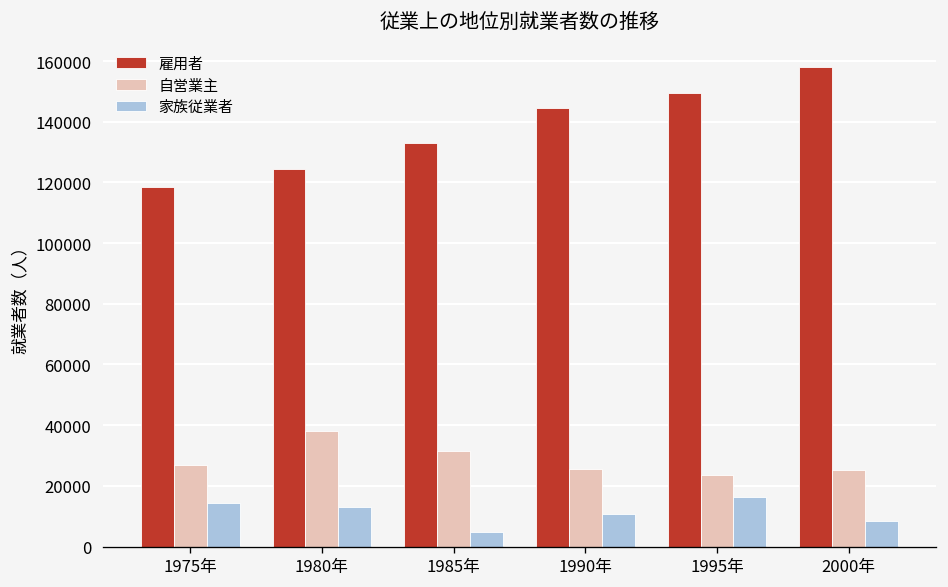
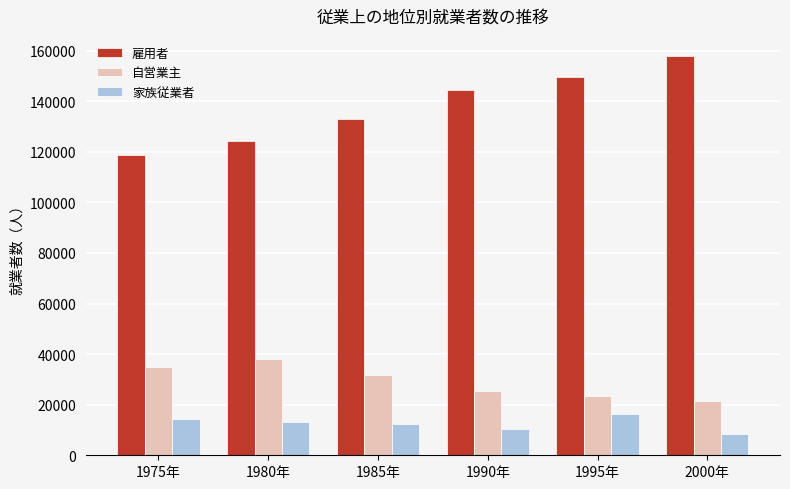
自営業主, 1975年: 27000 -> 35000
家族従業者, 1985年: 5000 -> 12000
自営業主, 2000年: 25000 -> 21000
